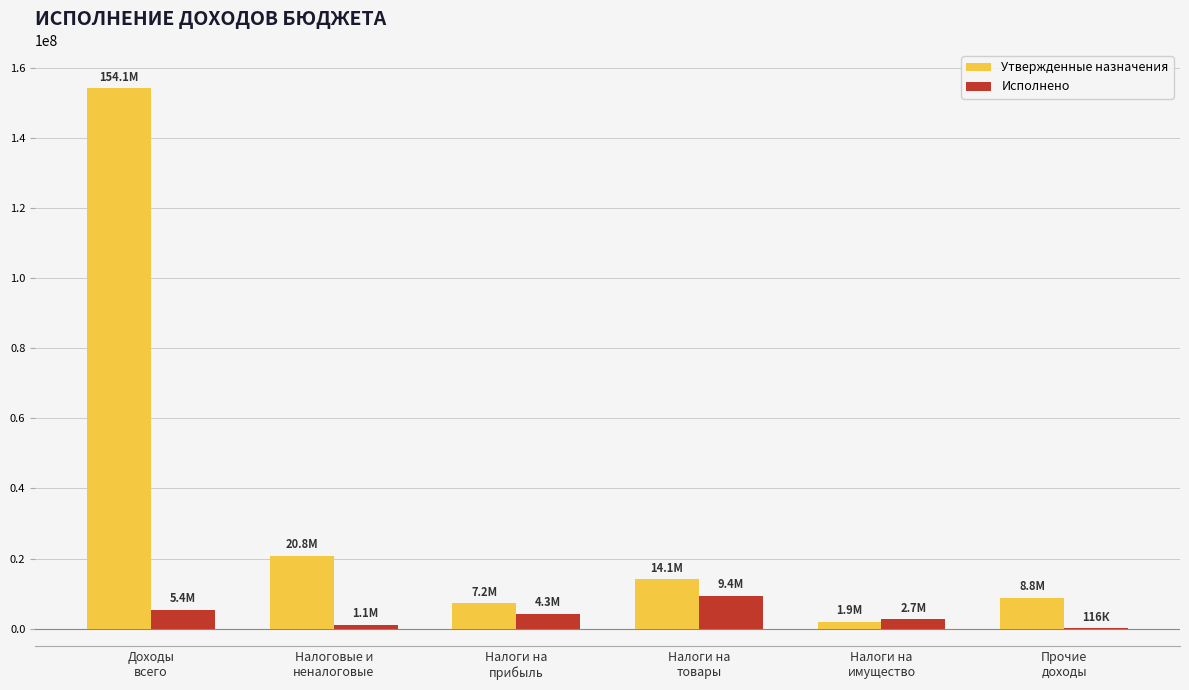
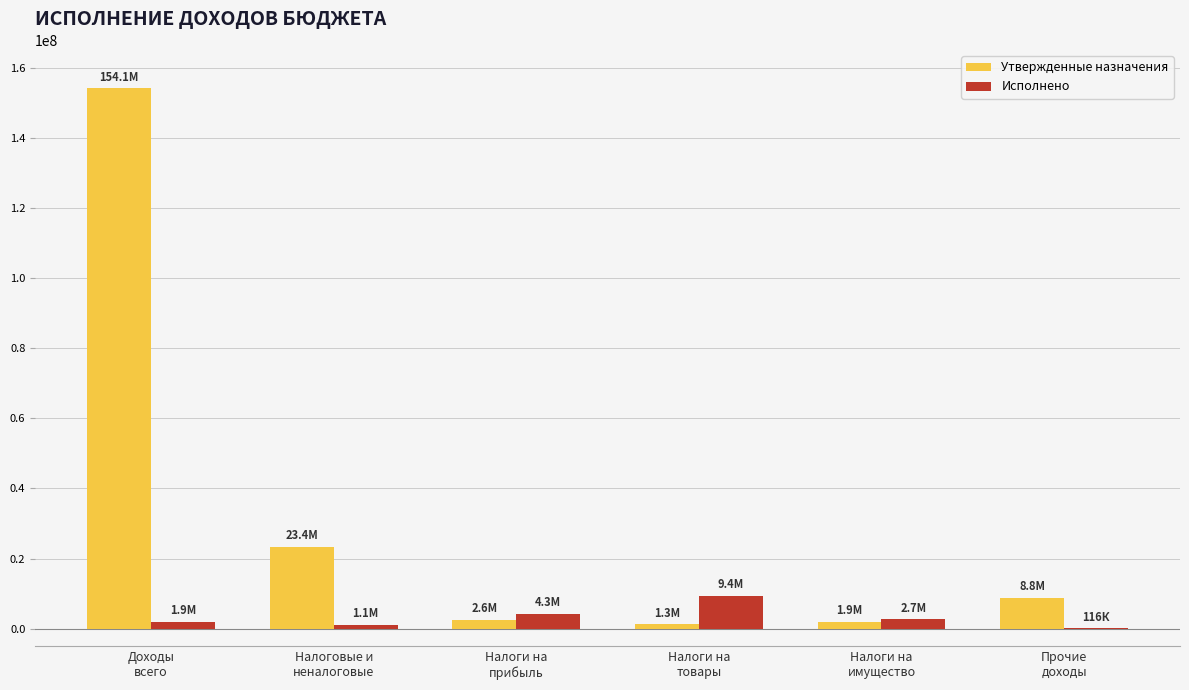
Исполнено, Доходы всего: 5.4М -> 1.9М
Утвержденные назначения, Налоговые и неналоговые: 20.8М -> 23.4М
Утвержденные назначения, Налоги на прибыль: 7.2М -> 2.6М
Утвержденные назначения, Налоги на товары: 14.1М -> 1.3М
